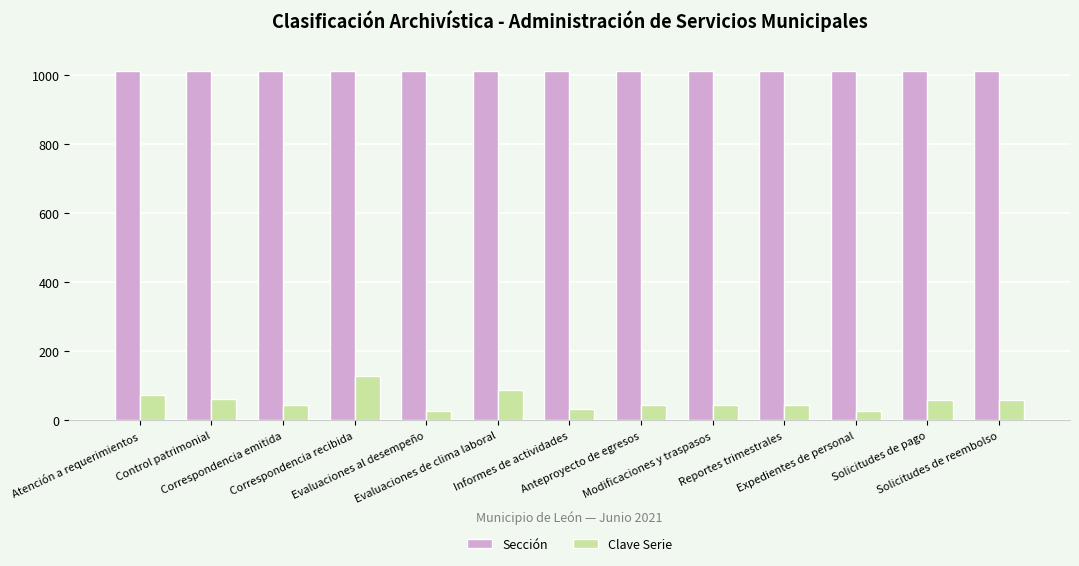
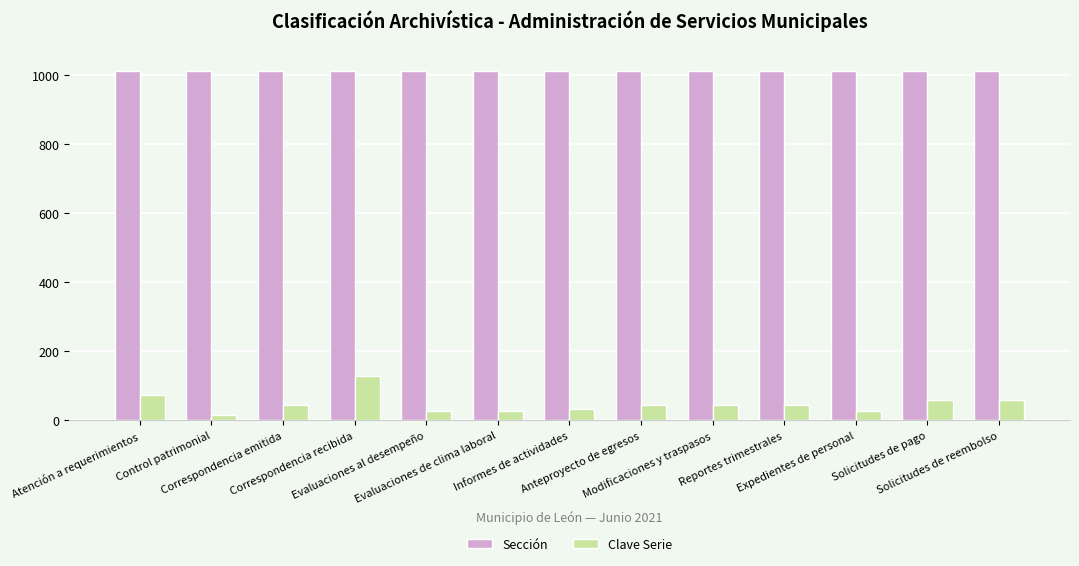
Clave Serie, Control patrimonial: 60 -> 20
Clave Serie, Evaluaciones de clima laboral: 90 -> 30
